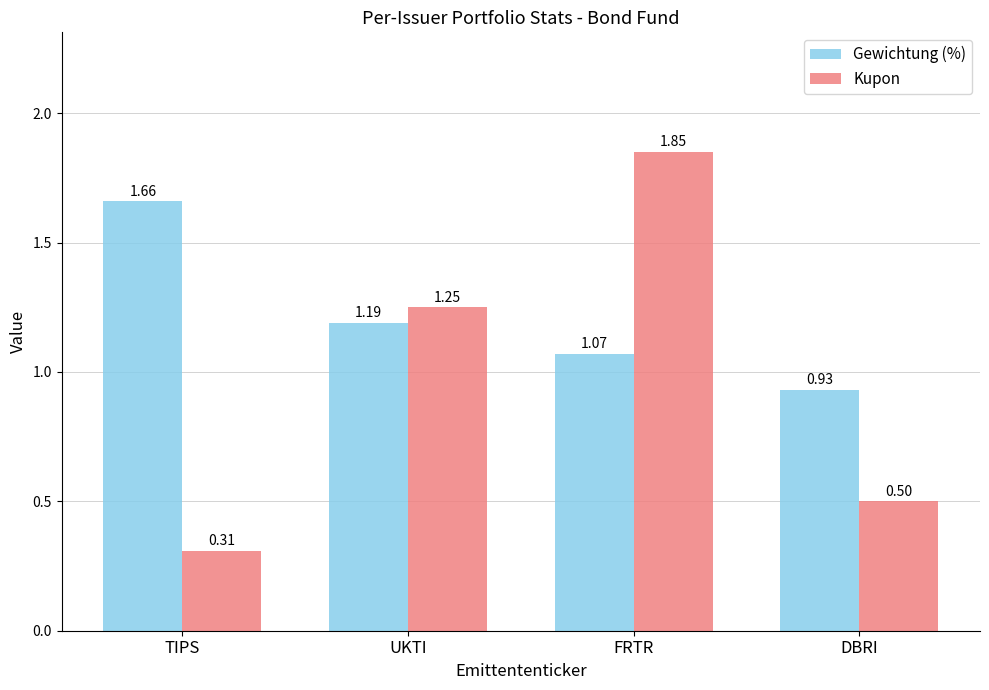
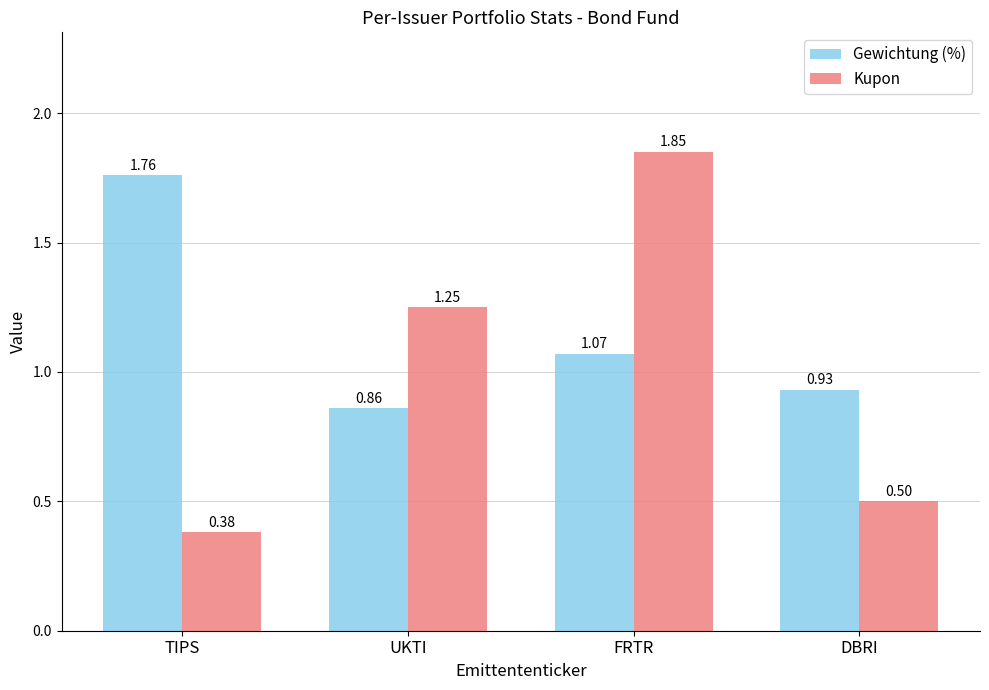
Gewichtung (%), TIPS: 1.66 -> 1.76
Kupon, TIPS: 0.31 -> 0.38
Gewichtung (%), UKTI: 1.19 -> 0.86
